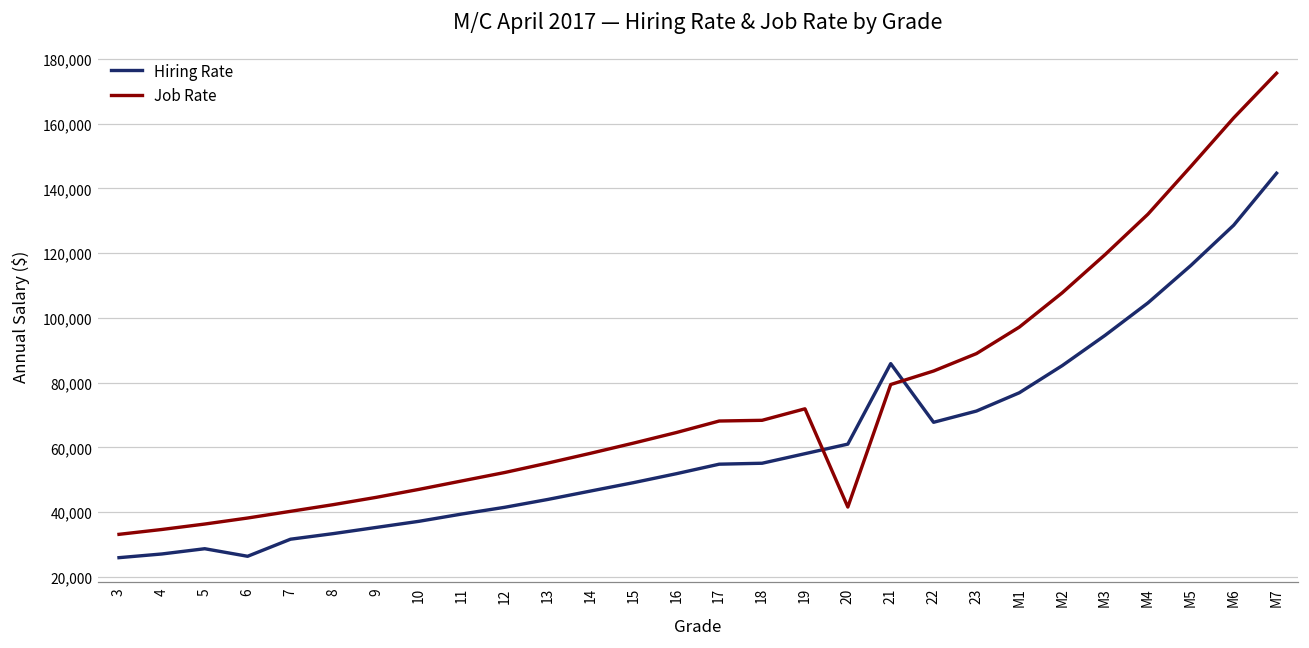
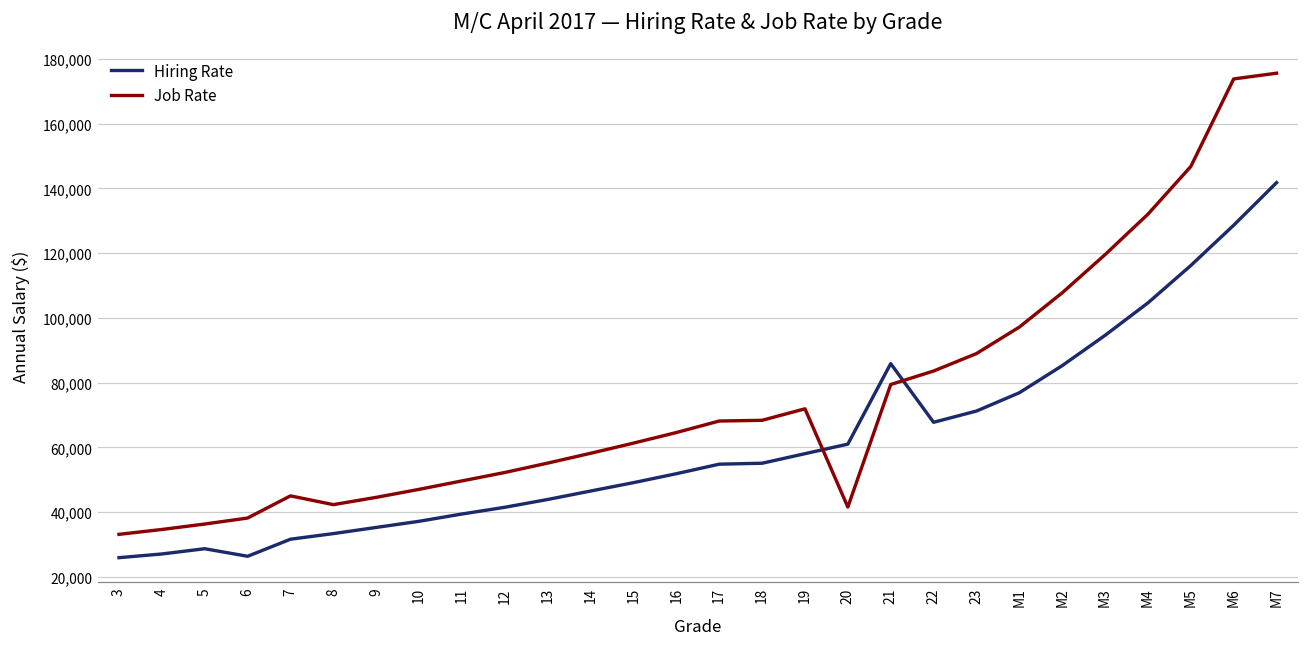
Job Rate, 7: 40,000 -> 45,000
Job Rate, M6: 162,000 -> 174,000
Hiring Rate, M7: 145,000 -> 142,000
